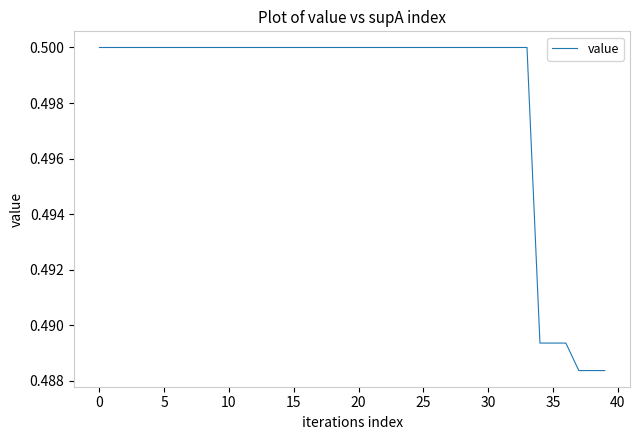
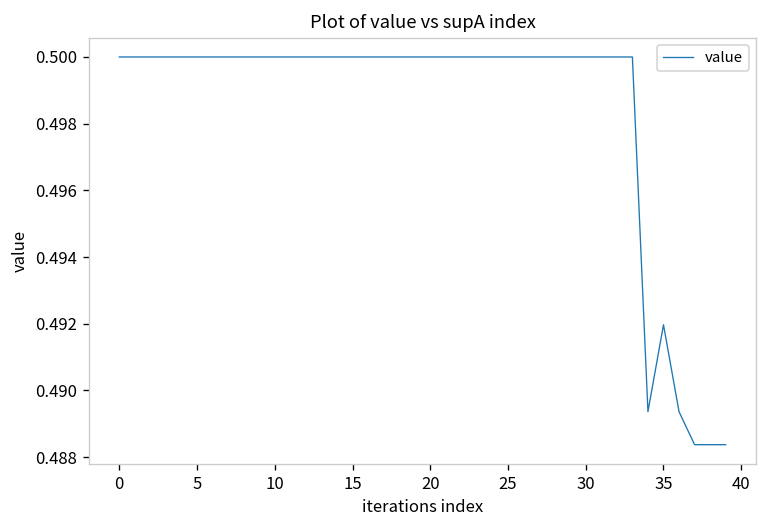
35: 0.4894 -> 0.4920
